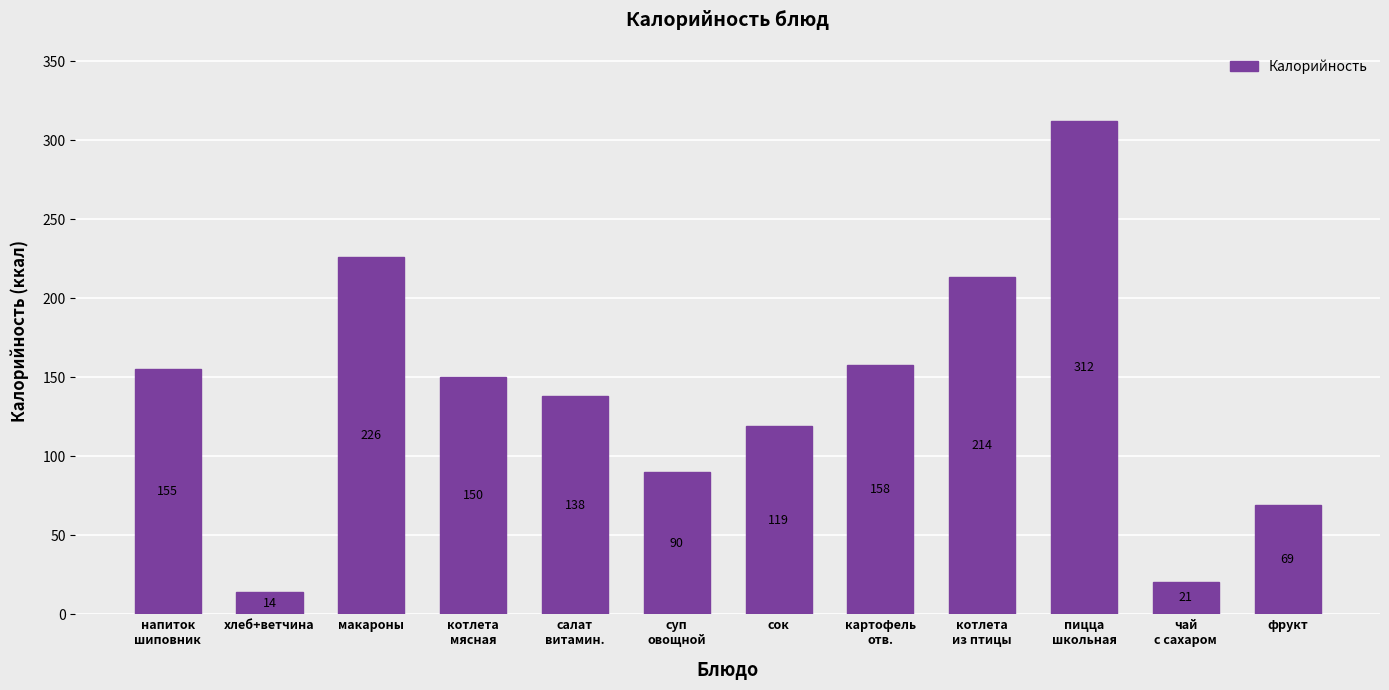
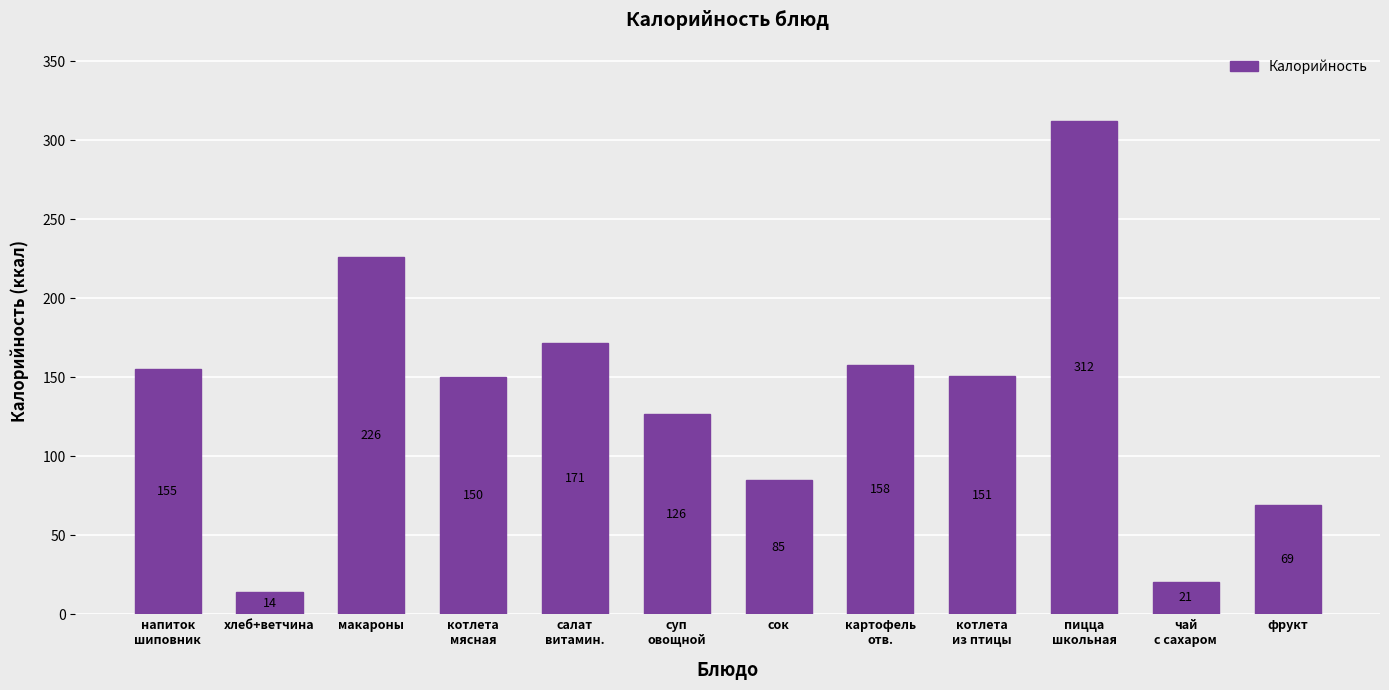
салат витамин.: 138 -> 171
суп овощной: 90 -> 126
сок: 119 -> 85
котлета из птицы: 214 -> 151
